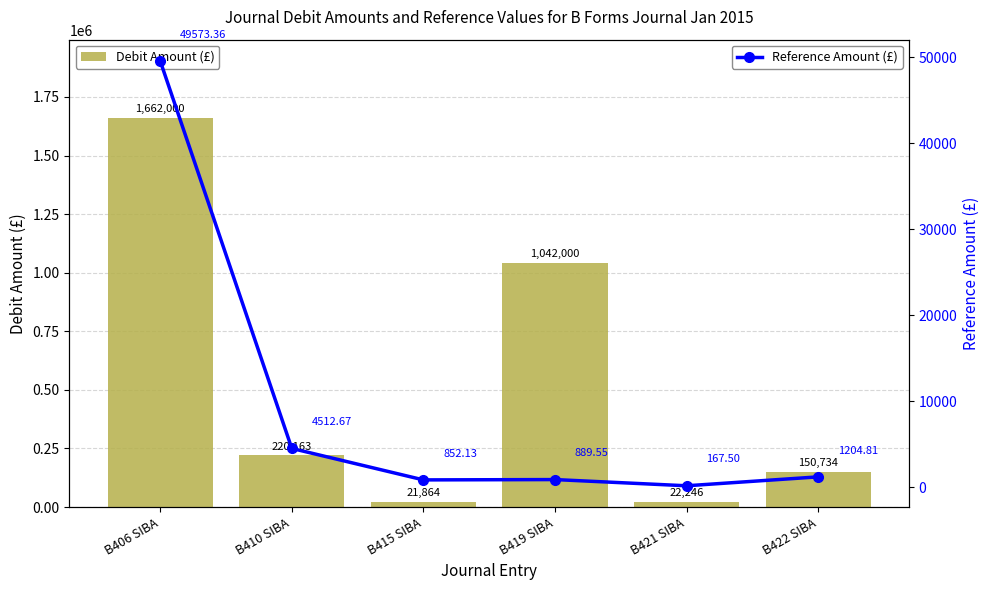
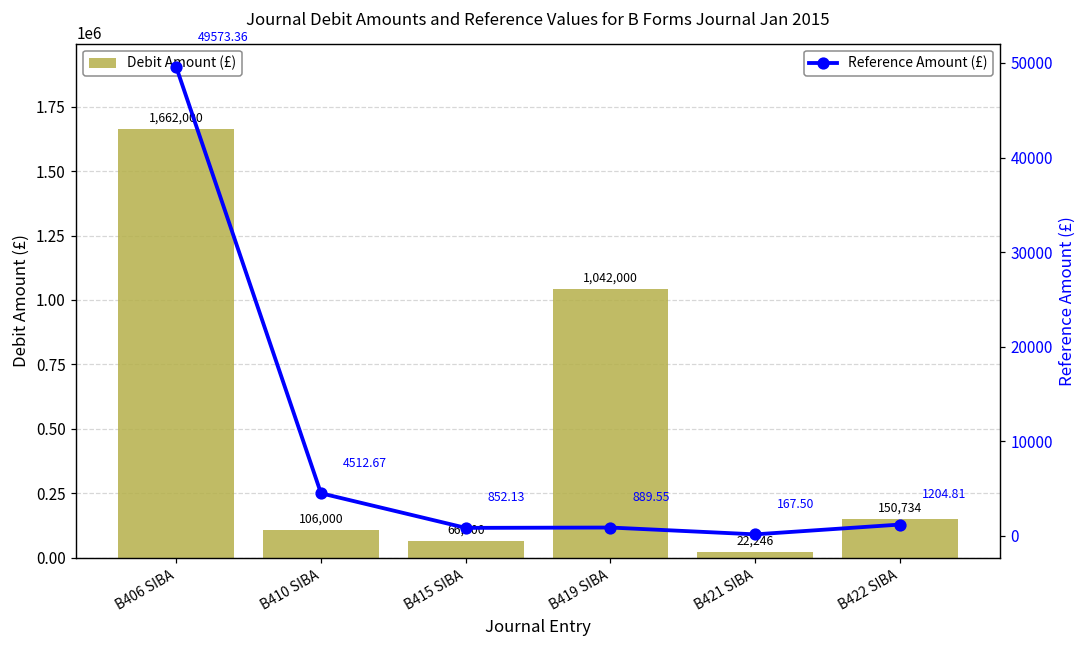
Debit Amount (£), B410 SIBA: 220,163 -> 106,000
Debit Amount (£), B415 SIBA: 21,864 -> 66,000
